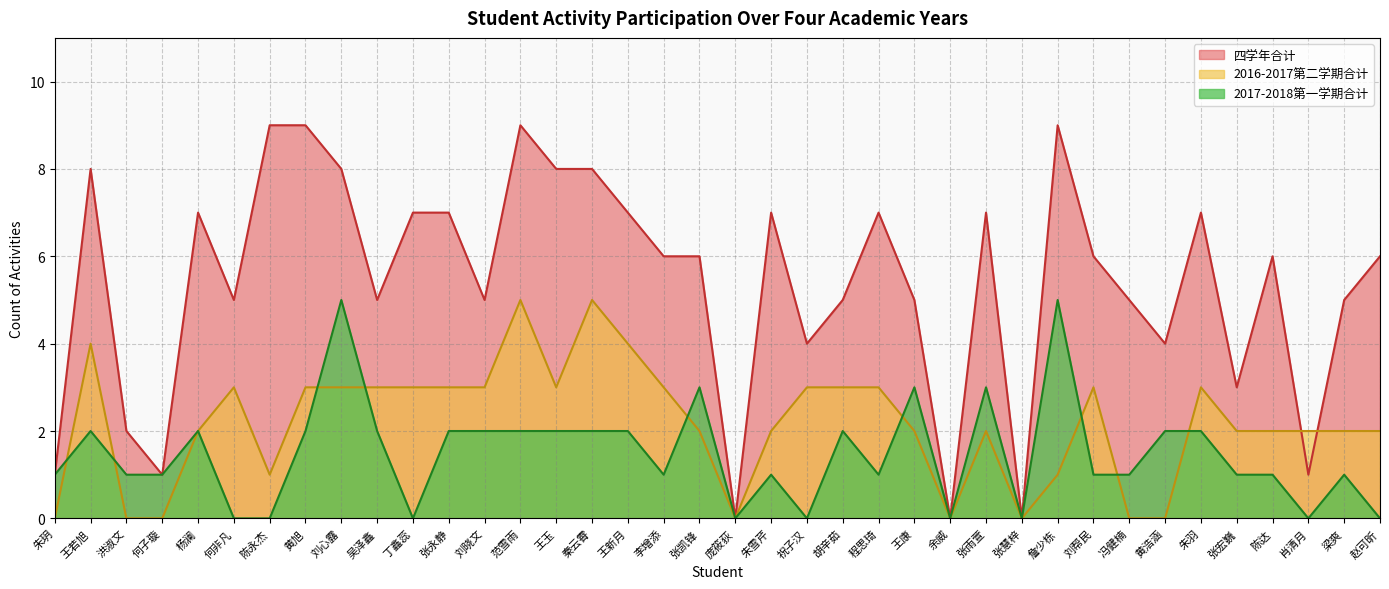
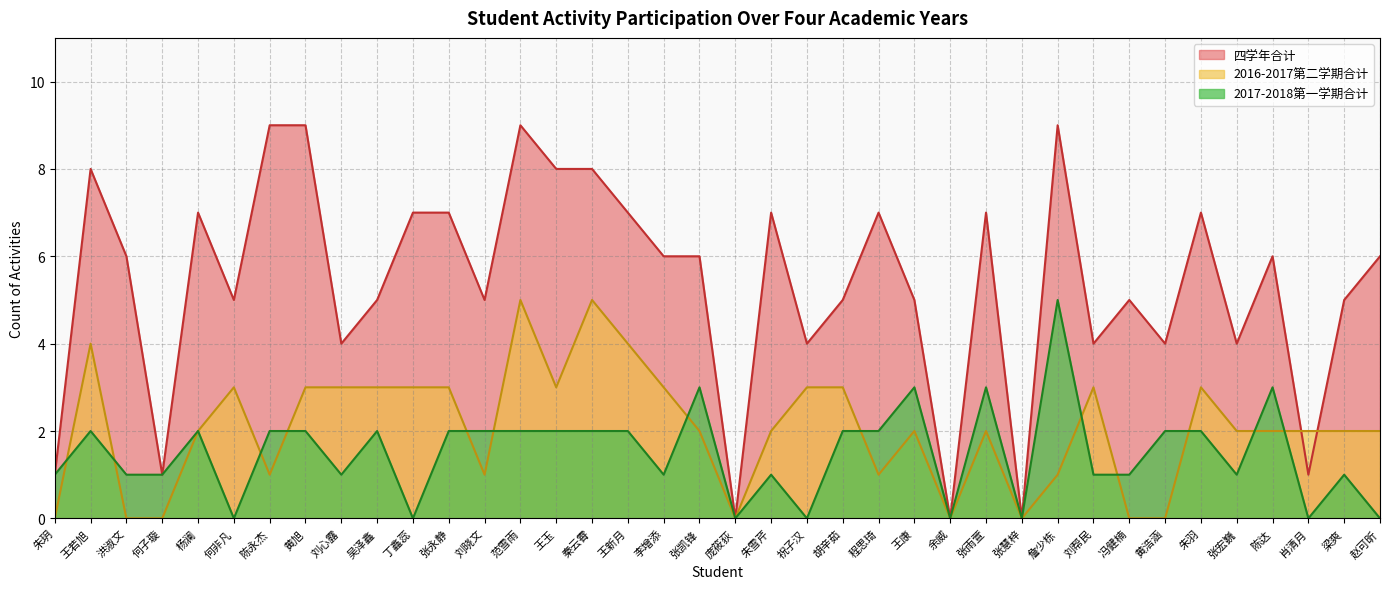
四学年合计, 洪淑文: 2 -> 6
2017-2018第一学期合计, 陈永杰: 0 -> 2
四学年合计, 刘心露: 8 -> 4
2017-2018第一学期合计, 刘心露: 5 -> 1
2016-2017第二学期合计, 刘晓文: 3 -> 1
2016-2017第二学期合计, 程思琦: 3 -> 1
2017-2018第一学期合计, 程思琦: 1 -> 2
四学年合计, 刘帮民: 6 -> 4
四学年合计, 张宏巍: 3 -> 4
2017-2018第一学期合计, 陈达: 1 -> 3
